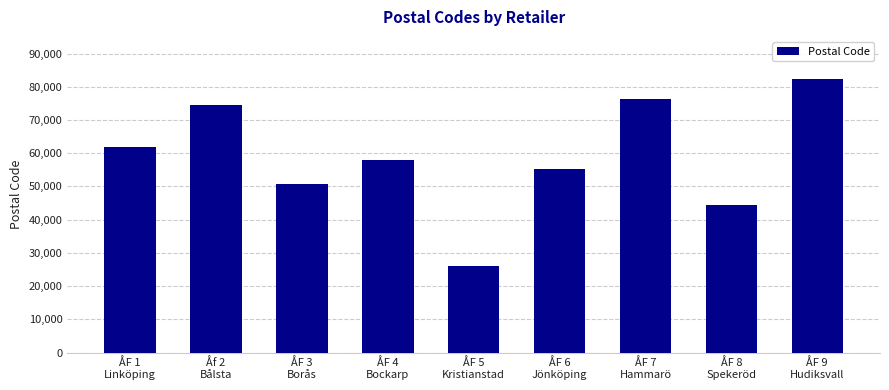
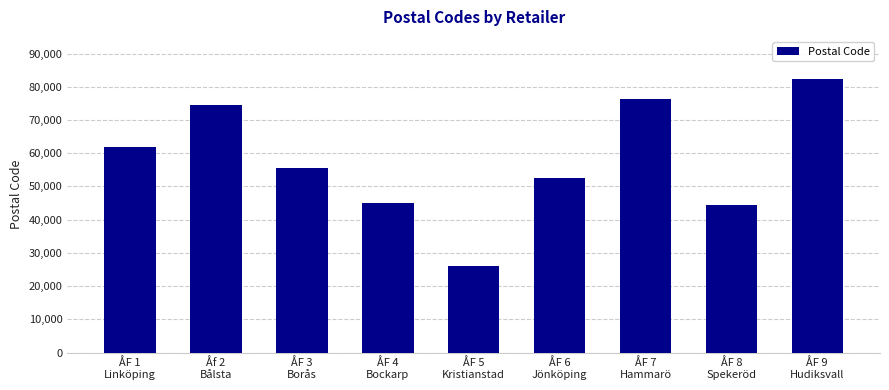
ÅF 3 Borås: 51,000 -> 56,000
ÅF 4 Bockarp: 58,000 -> 45,000
ÅF 6 Jönköping: 55,000 -> 52,000
